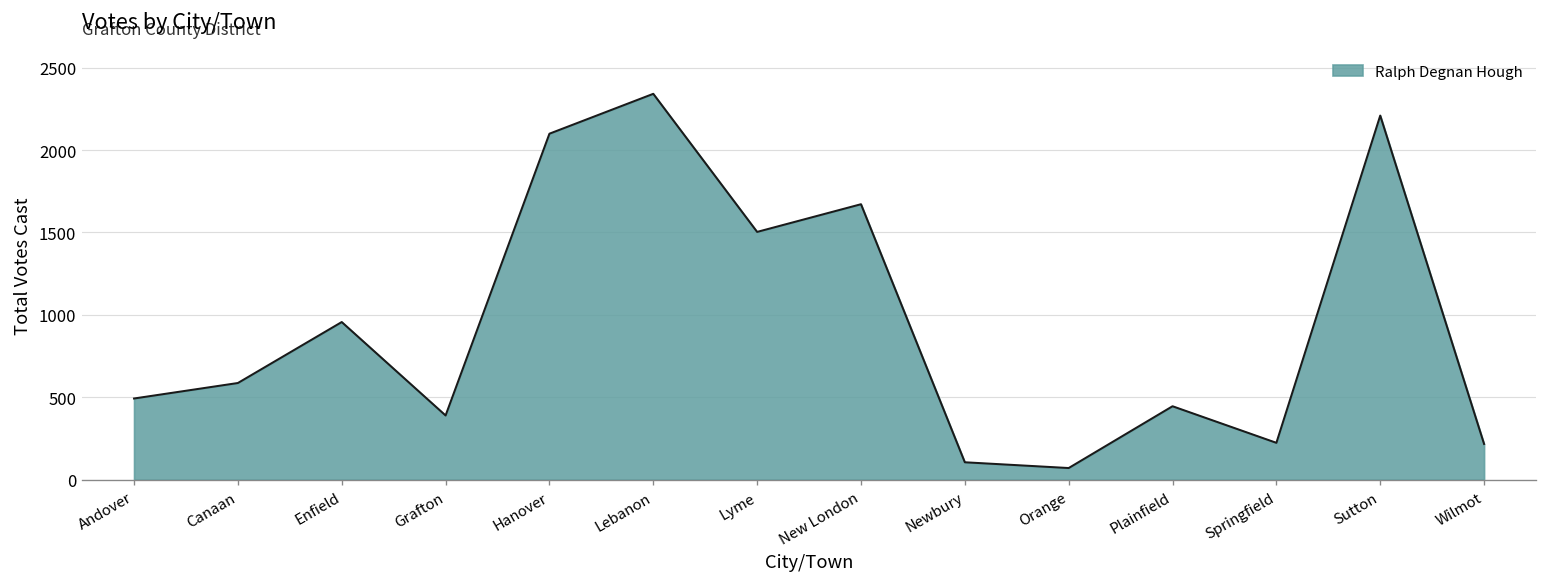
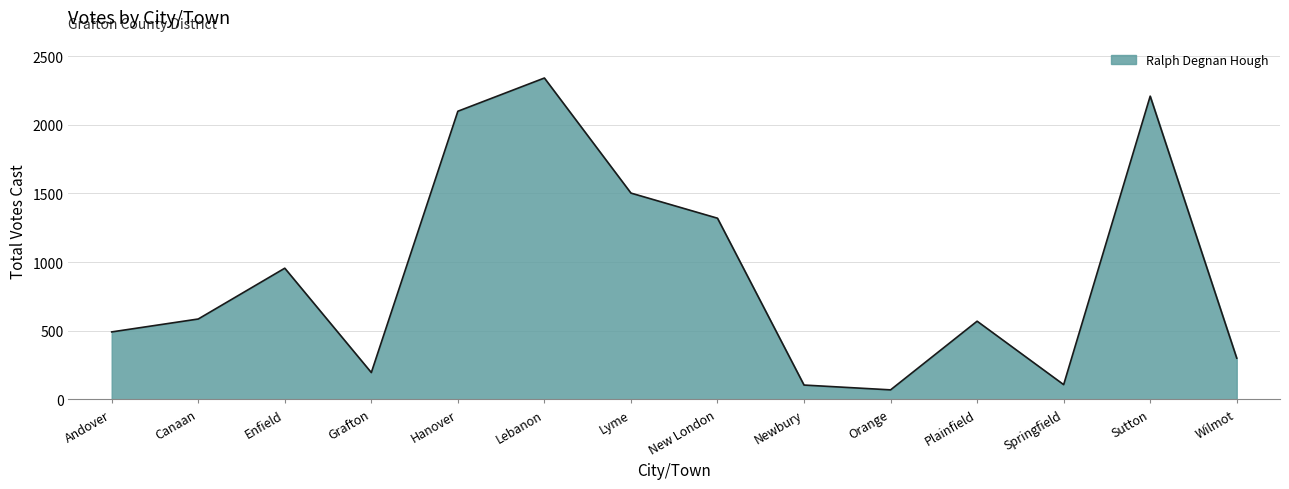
Grafton: 390 -> 200
New London: 1670 -> 1320
Plainfield: 450 -> 570
Springfield: 220 -> 110
Wilmot: 220 -> 300
